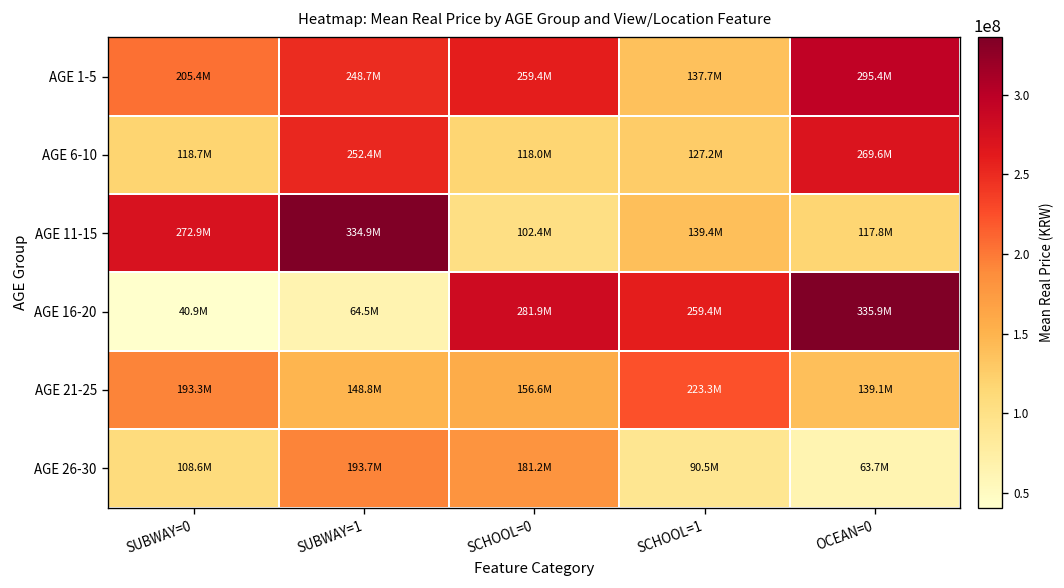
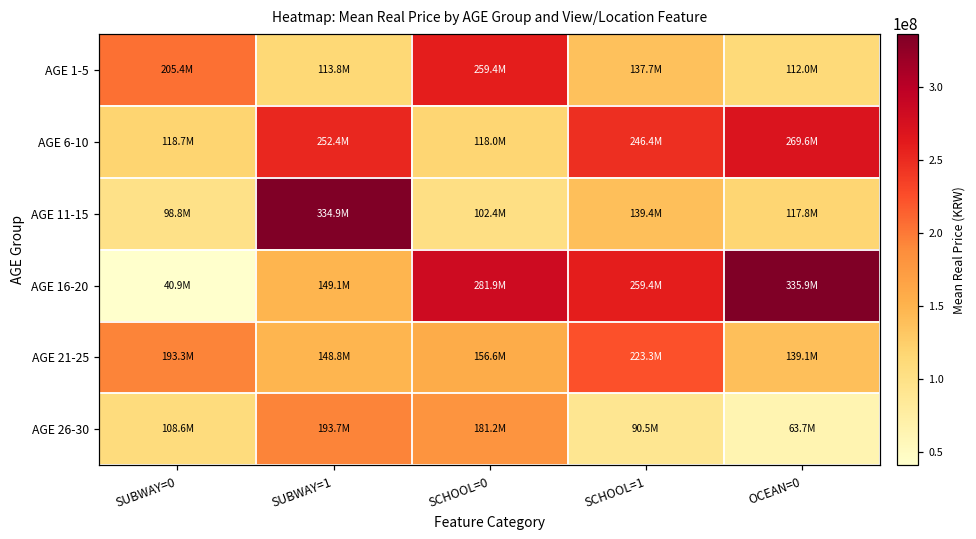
AGE 1-5, SUBWAY=1: 248.7M -> 113.8M
AGE 1-5, OCEAN=0: 295.4M -> 112.0M
AGE 6-10, SCHOOL=1: 127.2M -> 246.4M
AGE 11-15, SUBWAY=0: 272.9M -> 98.8M
AGE 16-20, SUBWAY=1: 64.5M -> 149.1M
